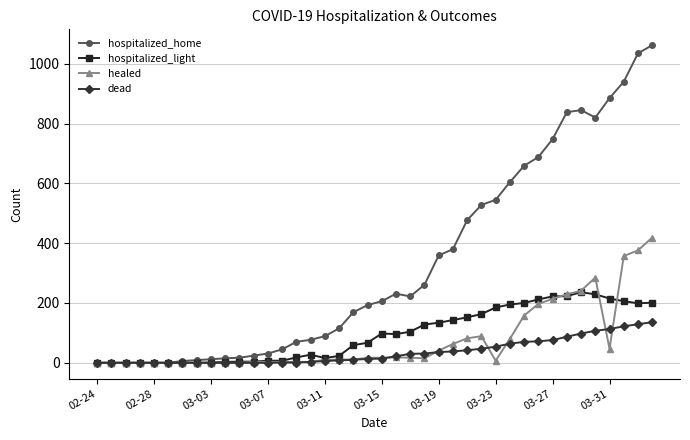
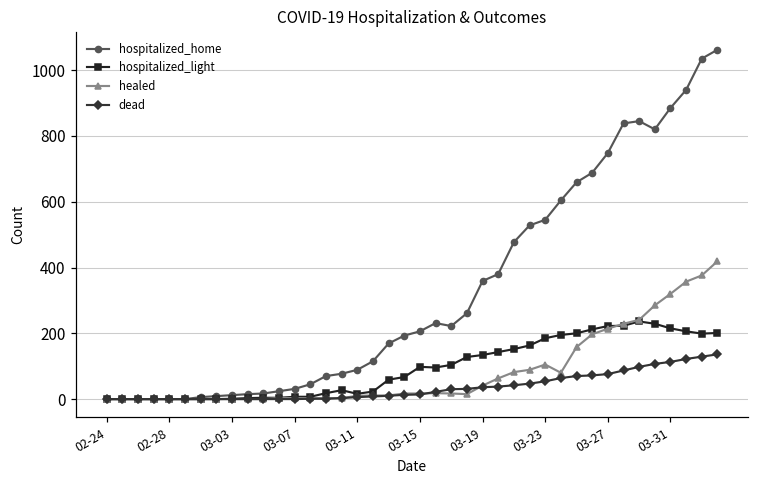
healed, 03-23: 10 -> 110
healed, 03-31: 50 -> 320
